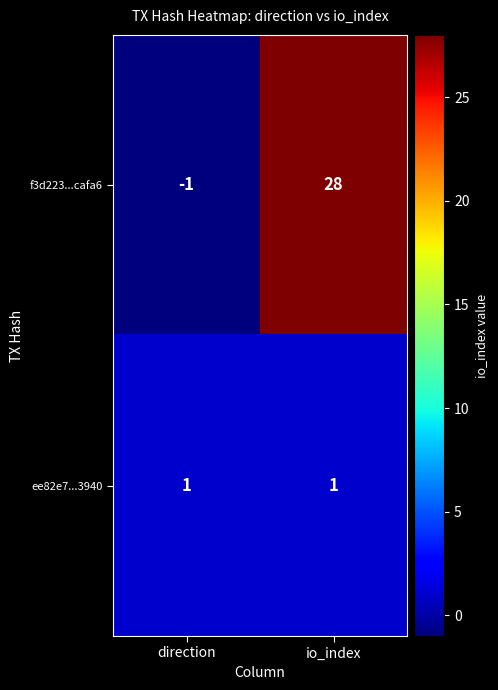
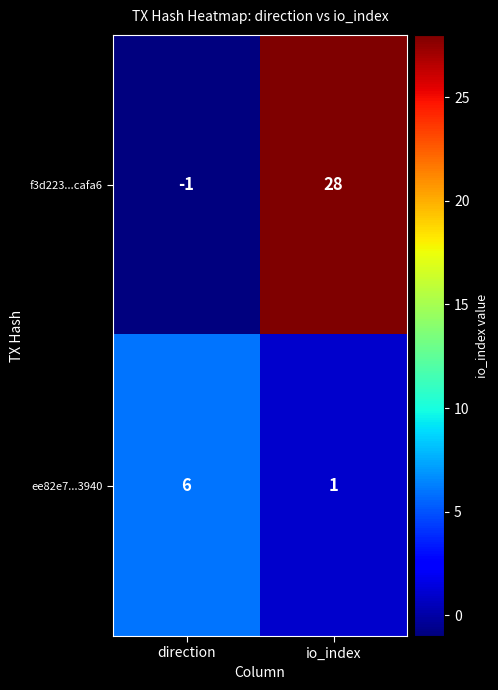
ee82e7...3940, direction: 1 -> 6
